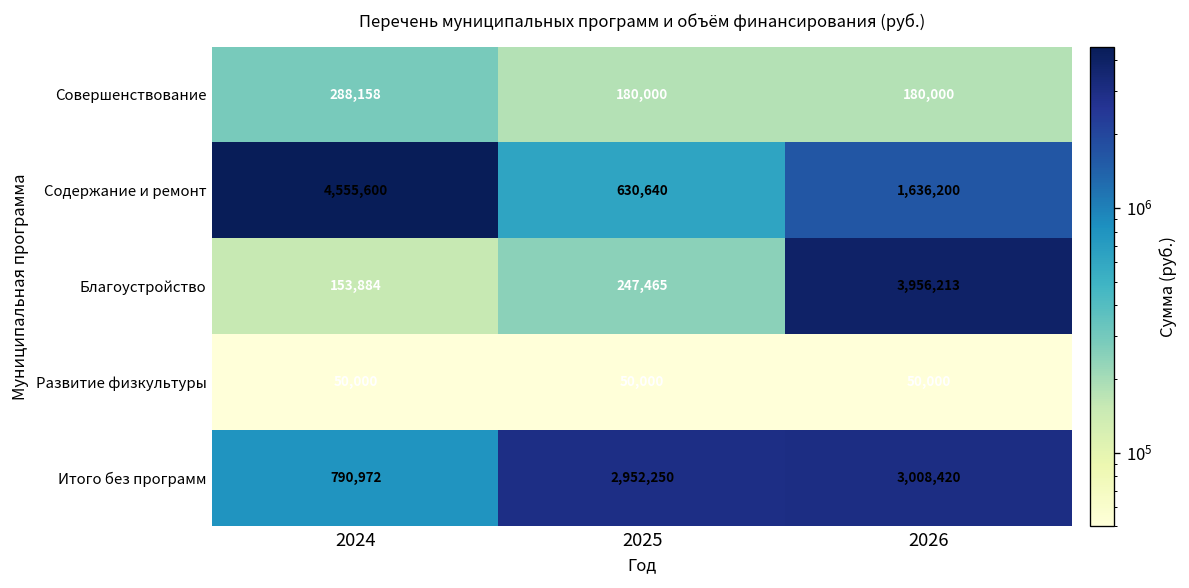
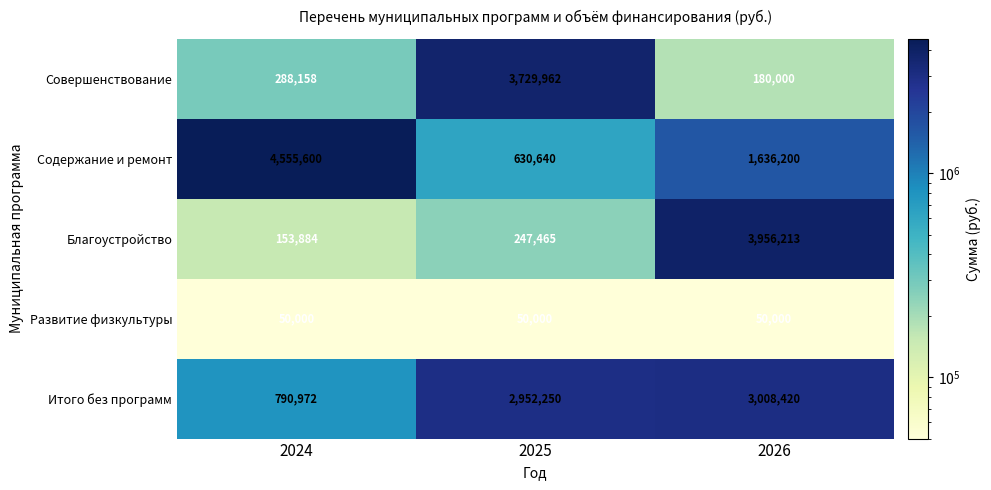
Совершенствование, 2025: 180,000 -> 3,729,962
